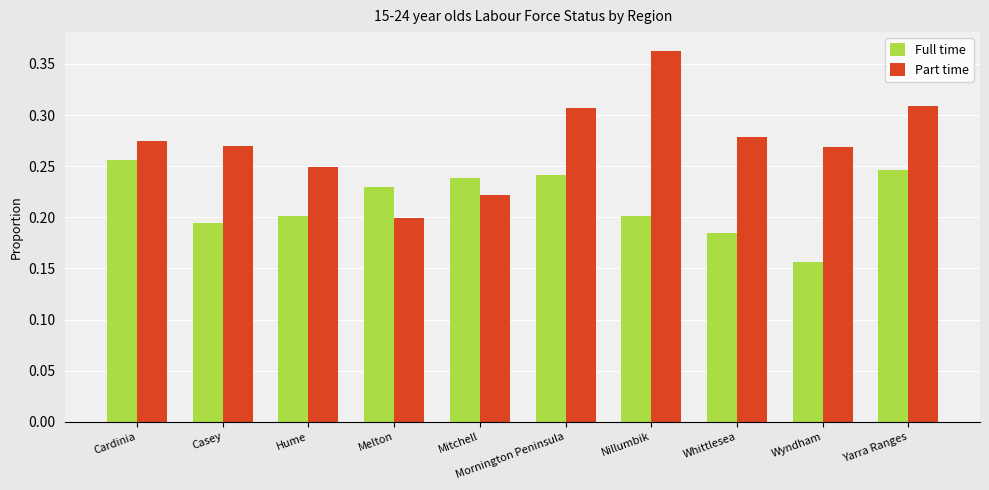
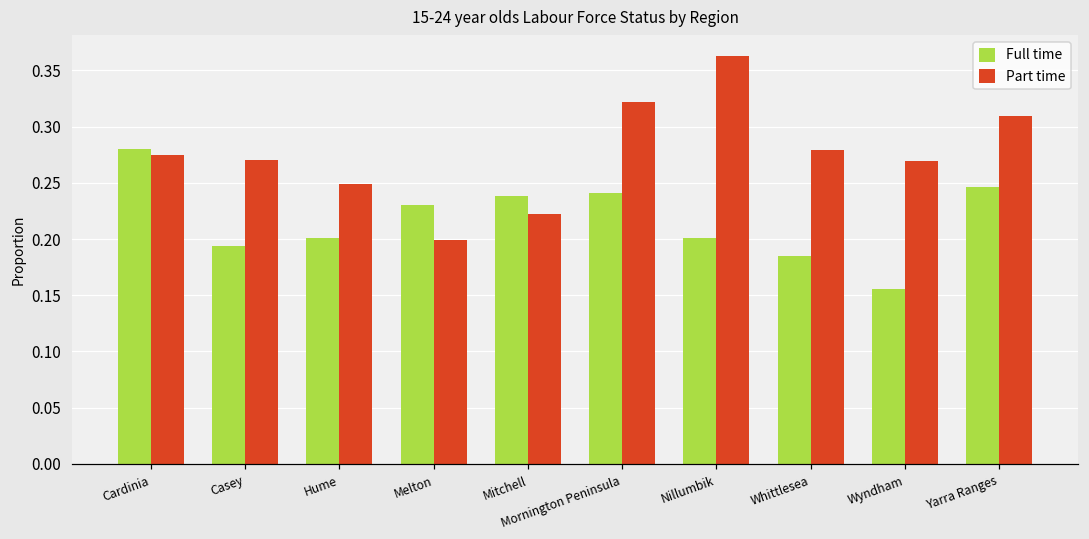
Full time, Cardinia: 0.256 -> 0.280
Part time, Mornington Peninsula: 0.307 -> 0.322
